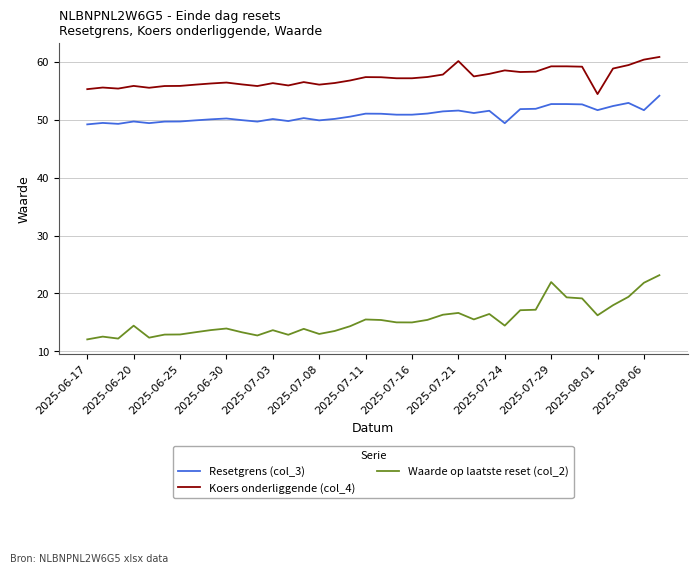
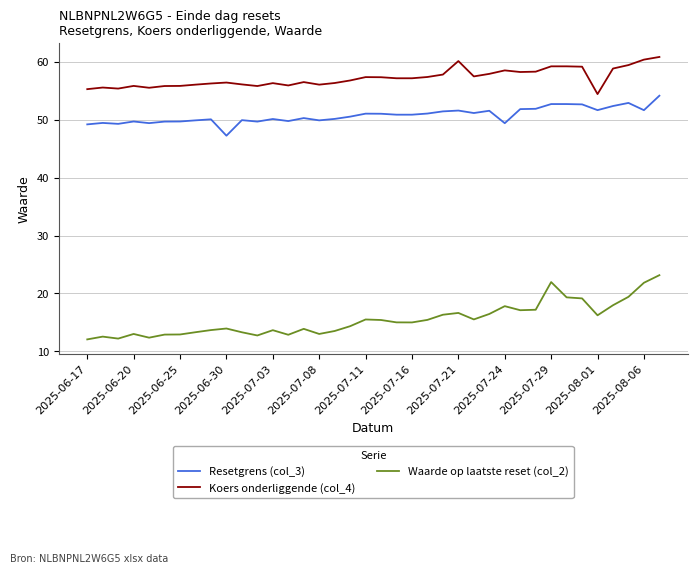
Waarde op laatste reset (col_2), 2025-06-20: 14 -> 13
Resetgrens (col_3), 2025-06-30: 50 -> 47
Waarde op laatste reset (col_2), 2025-07-24: 14 -> 18
